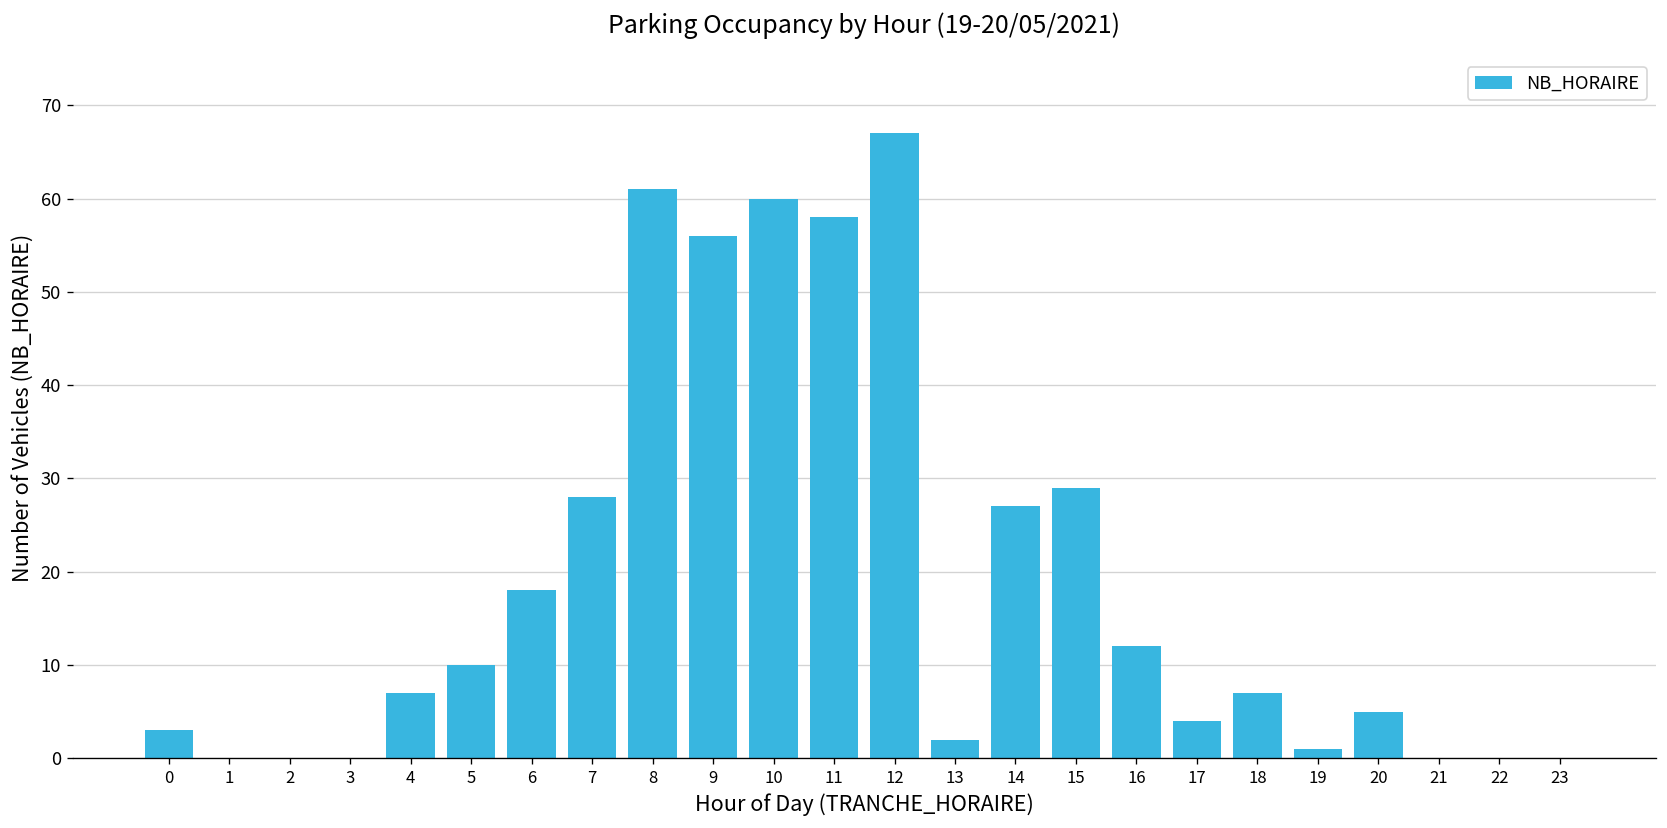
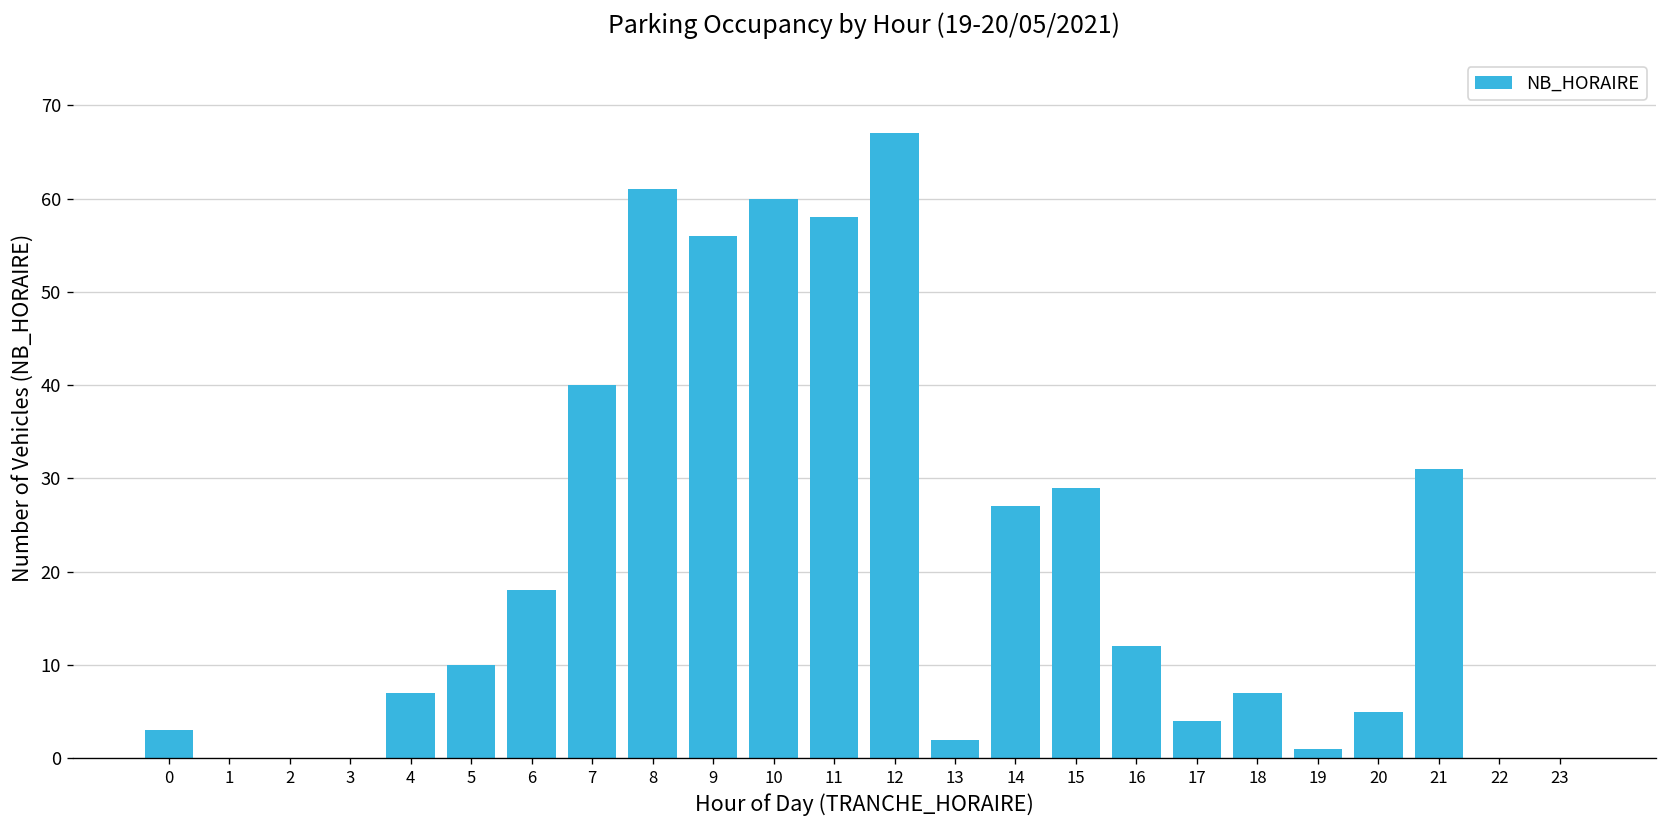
7: 28 -> 40
21: 0 -> 31
